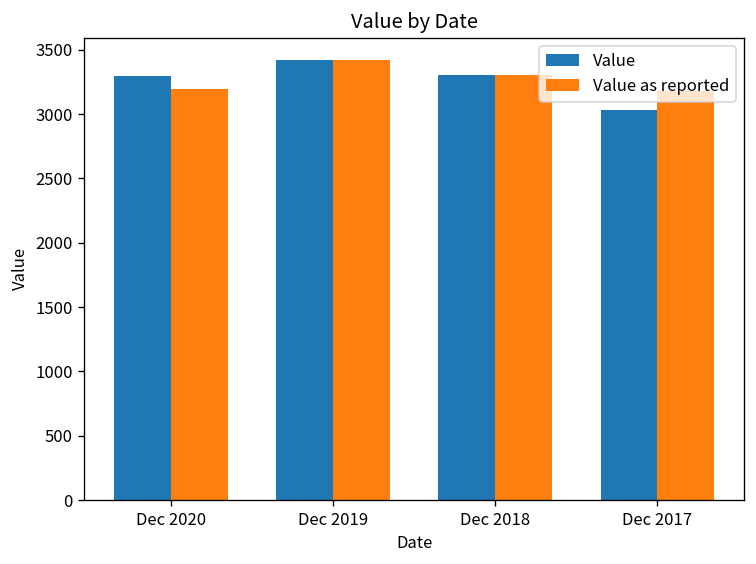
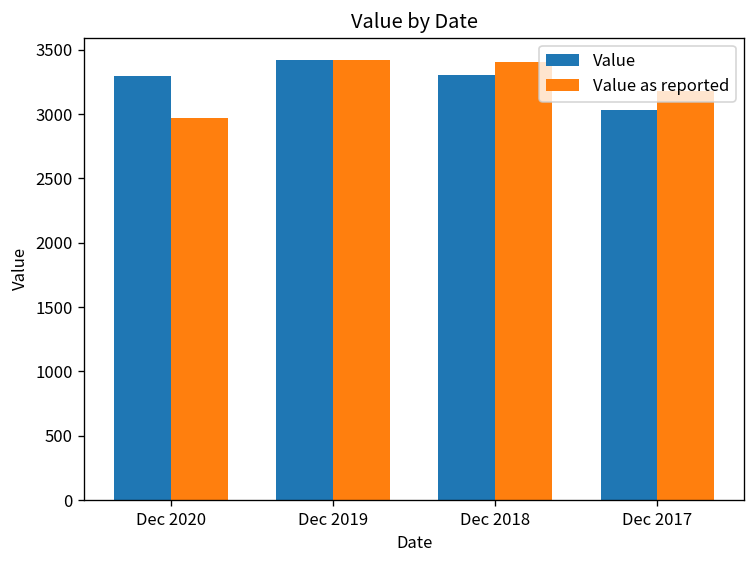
Value as reported, Dec 2020: 3190 -> 2970
Value as reported, Dec 2018: 3310 -> 3410
